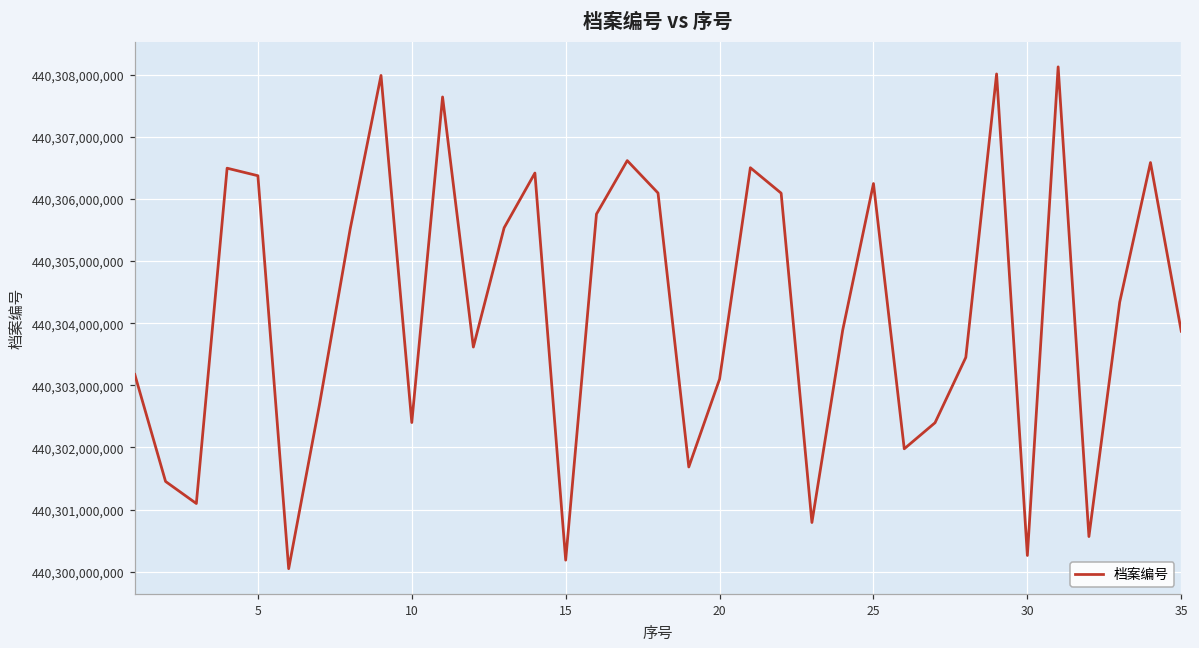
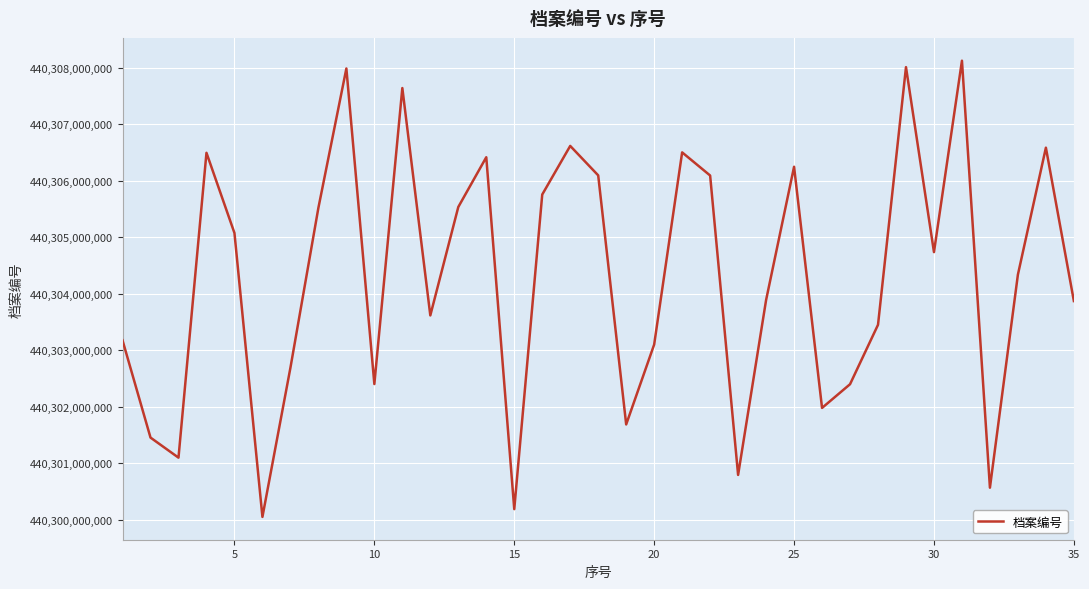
5: 440,306,400,000 -> 440,305,100,000
30: 440,300,300,000 -> 440,304,700,000
